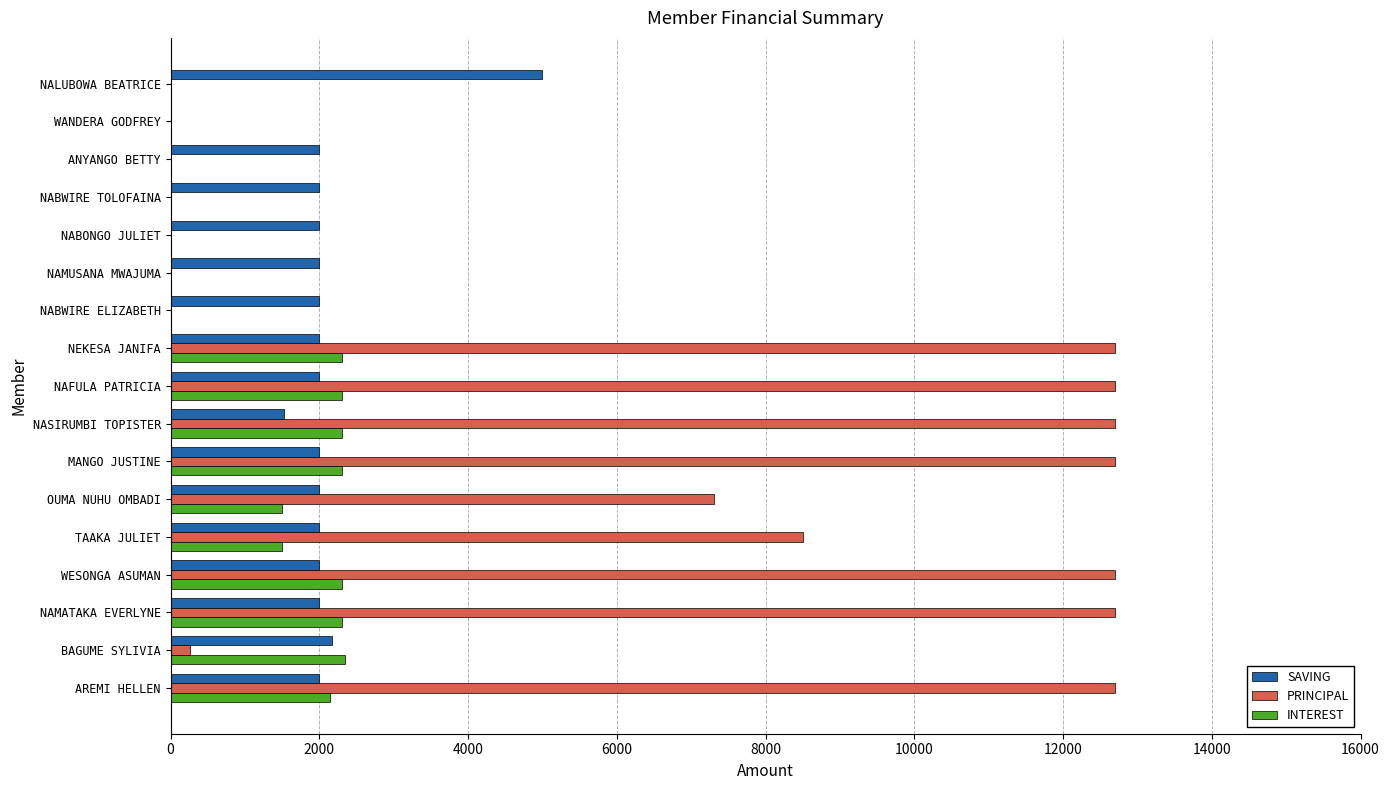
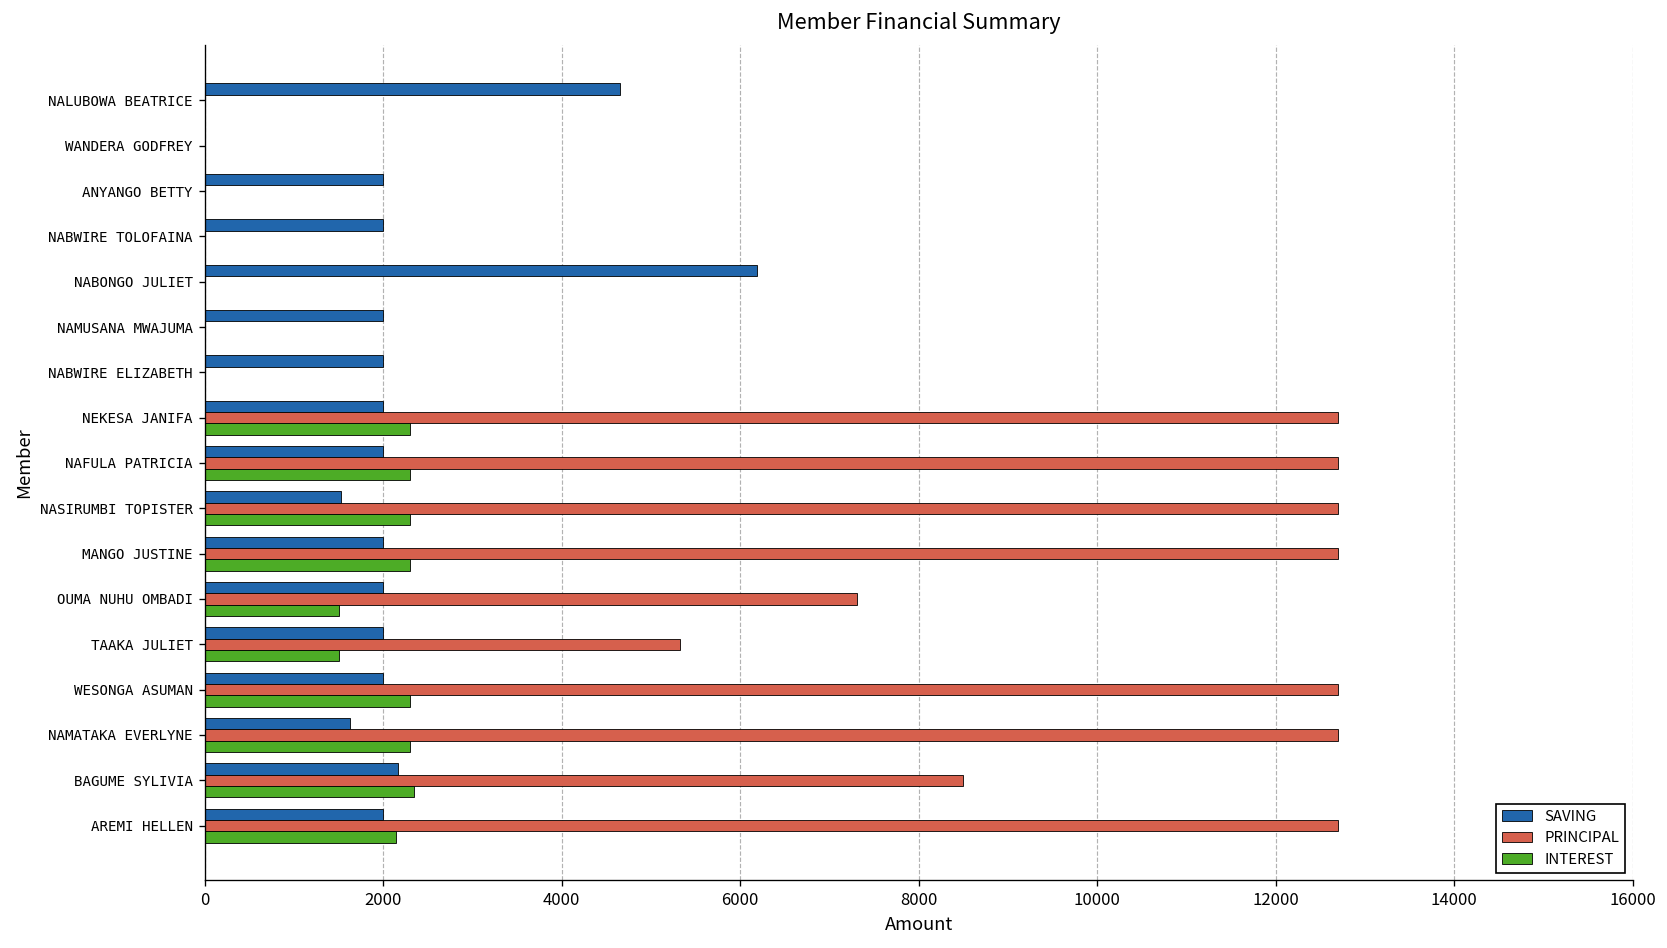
SAVING, NALUBOWA BEATRICE: 5000 -> 4700
SAVING, NABONGO JULIET: 2000 -> 6200
PRINCIPAL, TAAKA JULIET: 8500 -> 5300
SAVING, NAMATAKA EVERLYNE: 2000 -> 1600
PRINCIPAL, BAGUME SYLIVIA: 300 -> 8500
